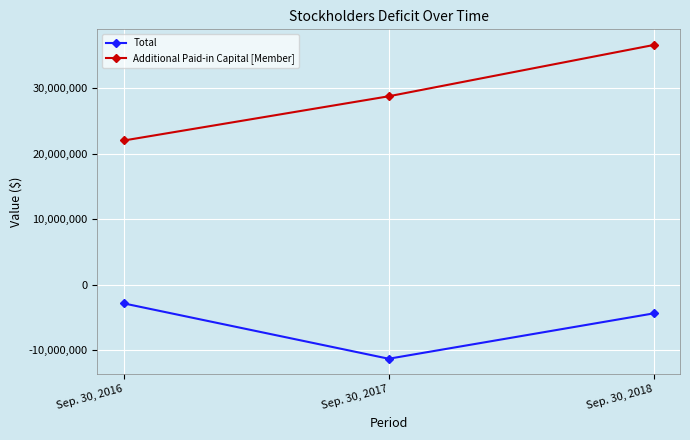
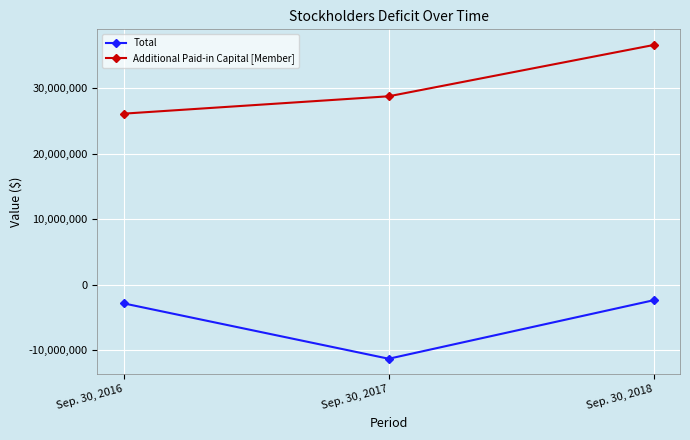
Additional Paid-in Capital [Member], Sep. 30, 2016: 22,000,000 -> 26,000,000
Total, Sep. 30, 2018: -4,000,000 -> -2,000,000
